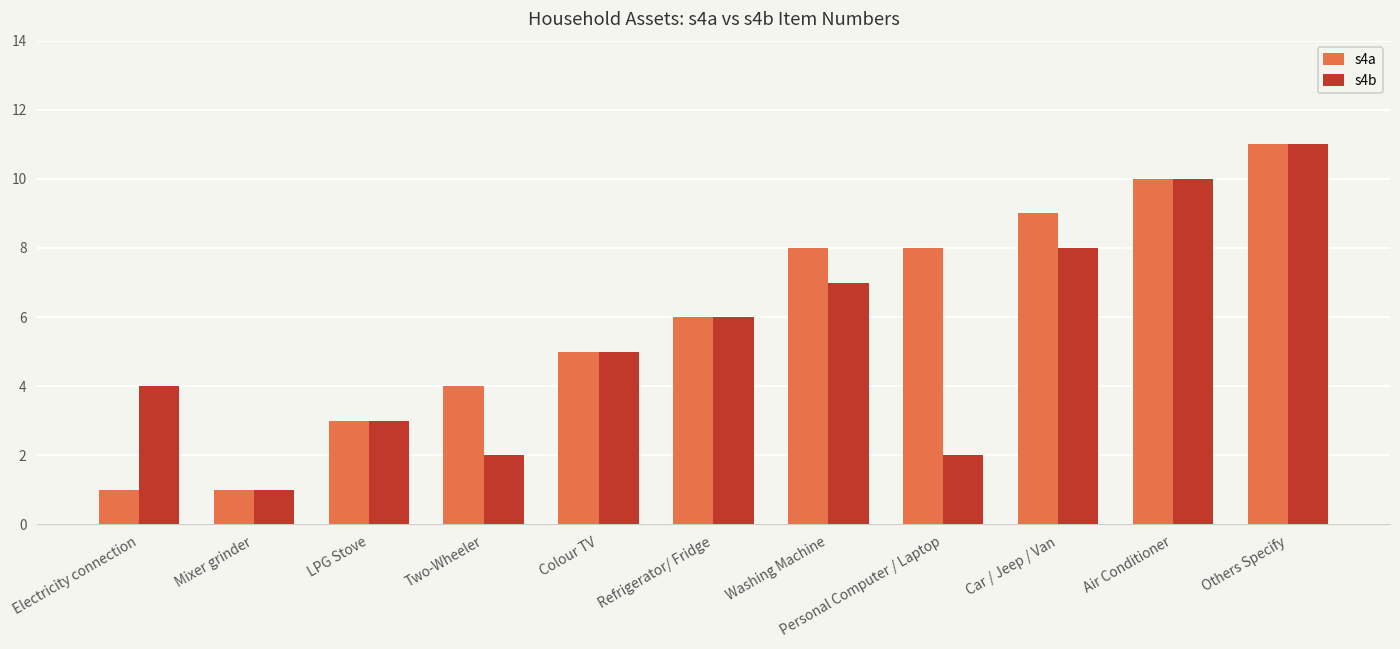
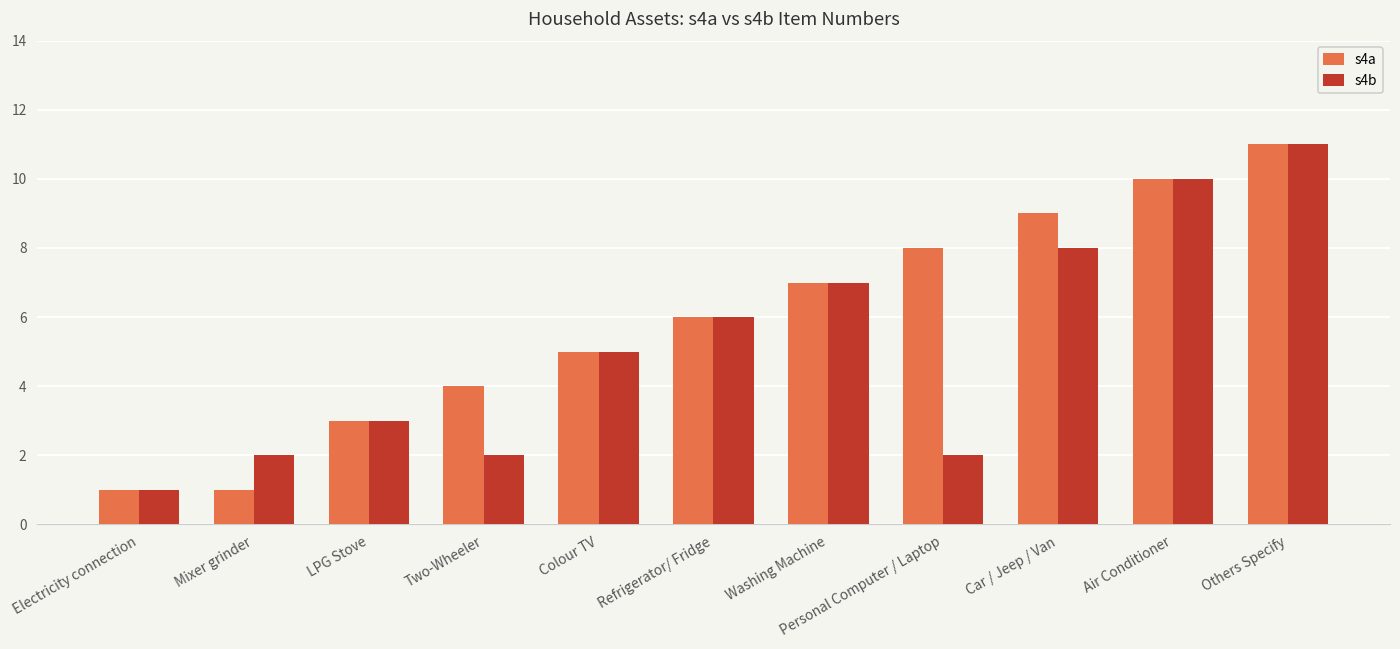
s4b, Electricity connection: 4 -> 1
s4b, Mixer grinder: 1 -> 2
s4a, Washing Machine: 8 -> 7
